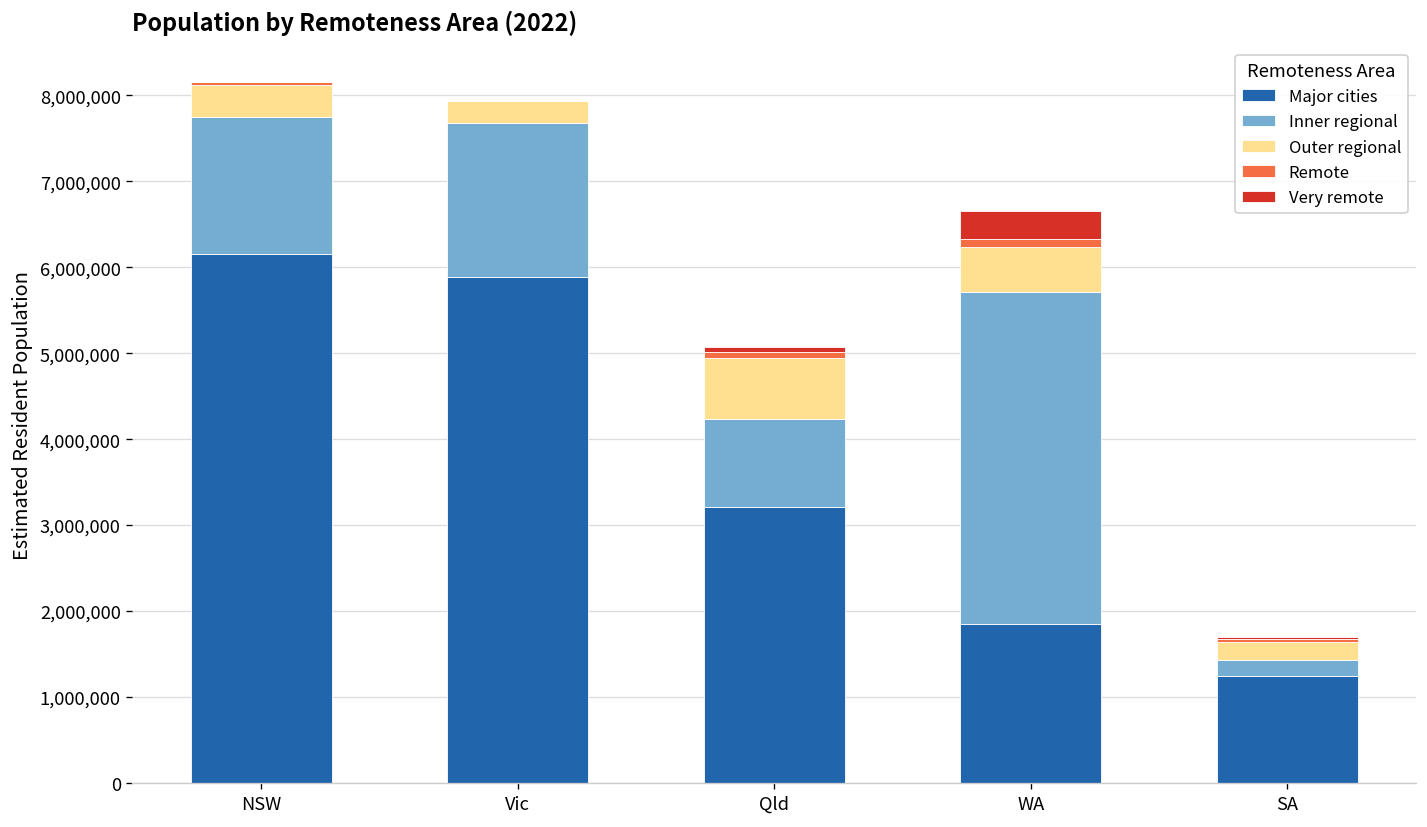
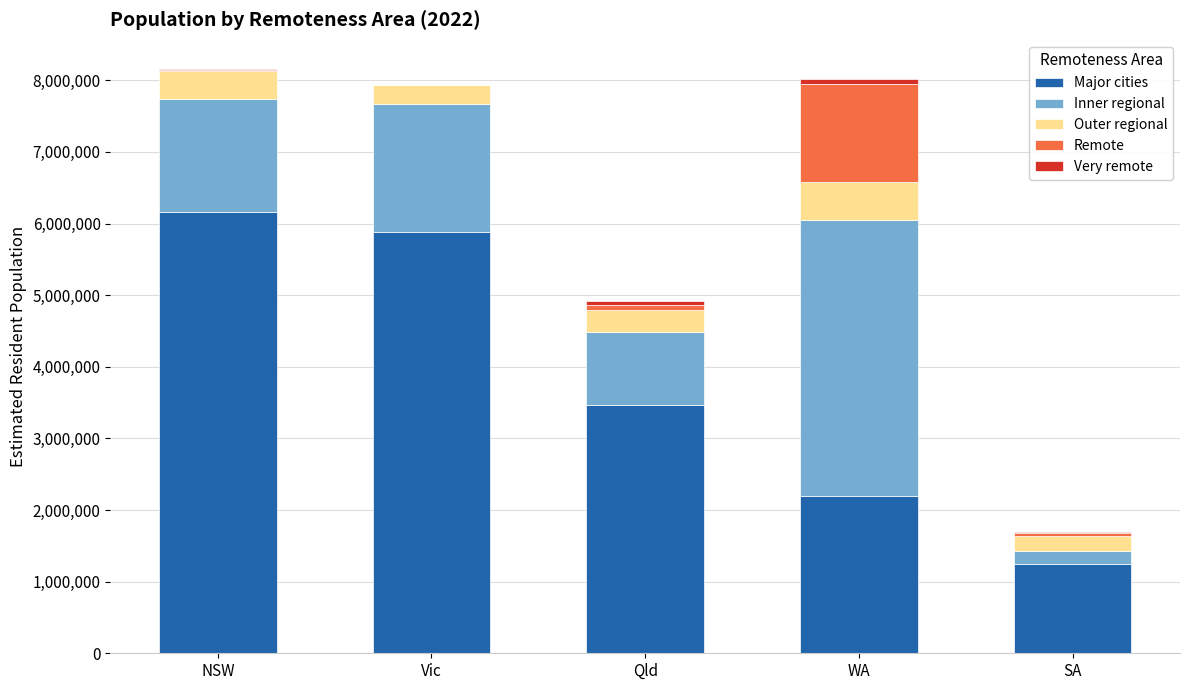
Major cities, Qld: 3,200,000 -> 3,500,000
Outer regional, Qld: 700,000 -> 300,000
Major cities, WA: 1,800,000 -> 2,200,000
Remote, WA: 100,000 -> 1,400,000
Very remote, WA: 300,000 -> 100,000
